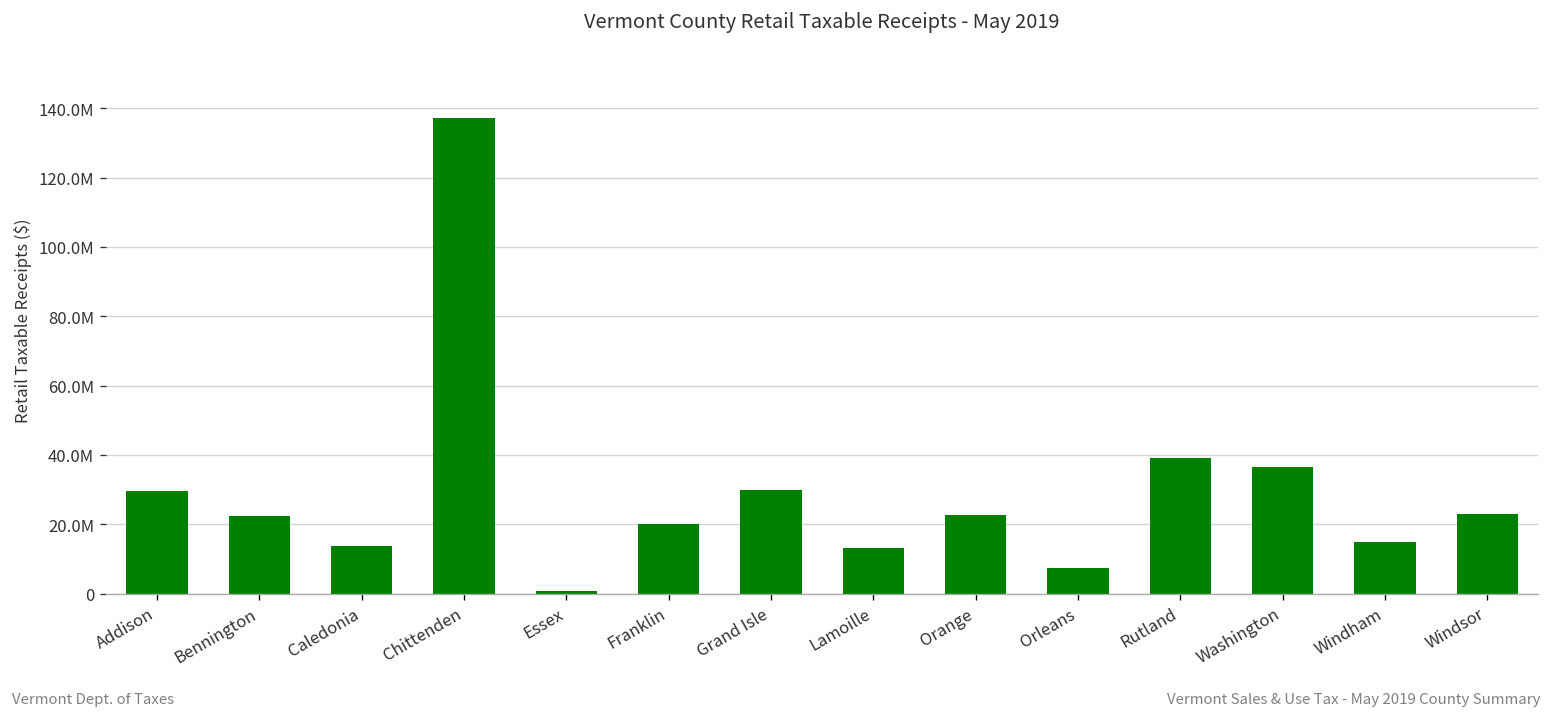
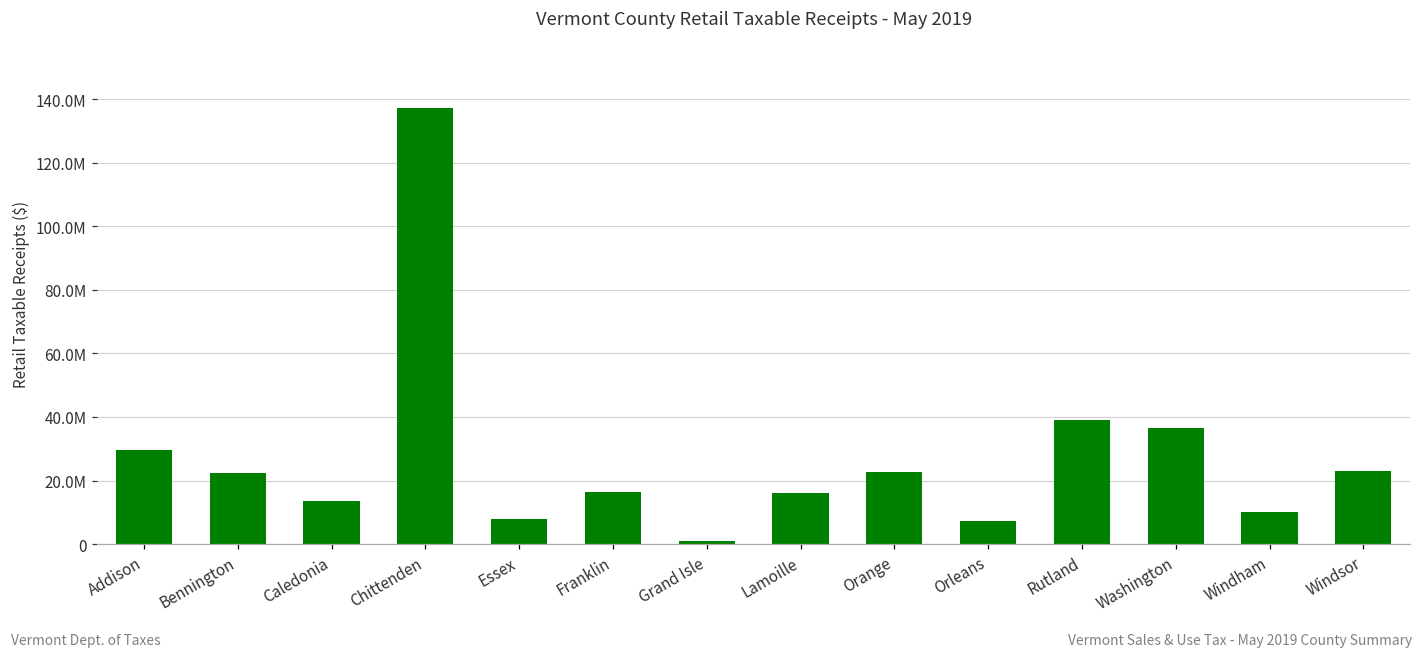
Essex: 1000000 -> 8000000
Franklin: 20000000 -> 16000000
Grand Isle: 30000000 -> 1000000
Lamoille: 13000000 -> 16000000
Windham: 15000000 -> 10000000
